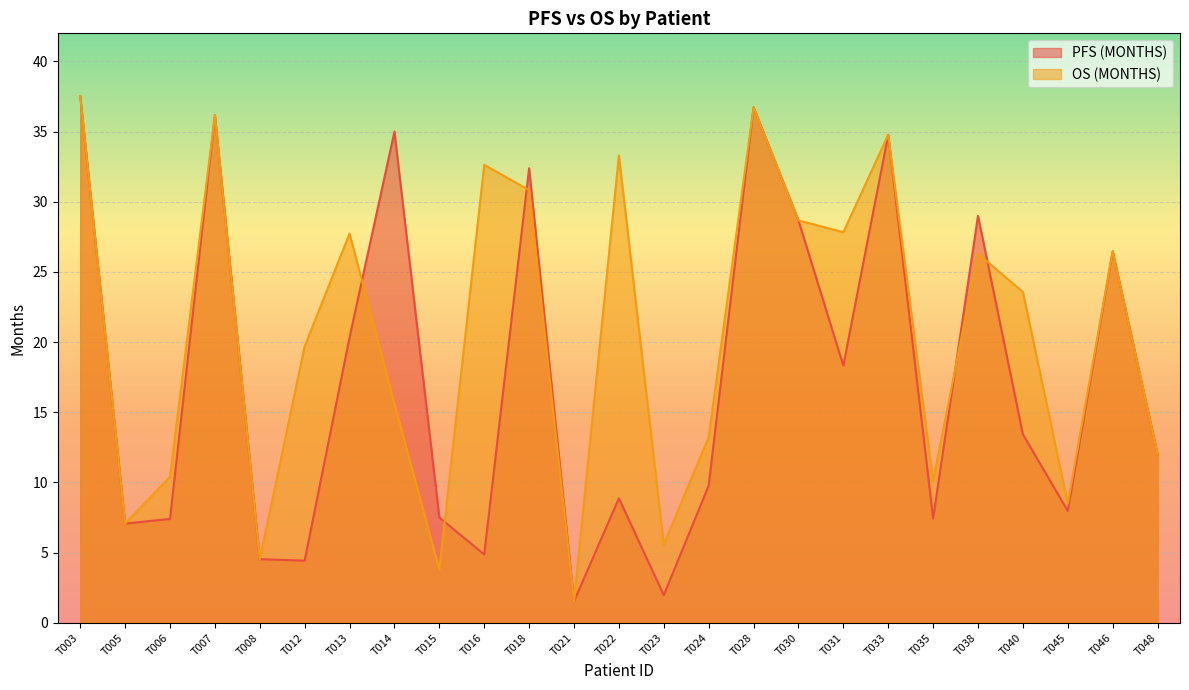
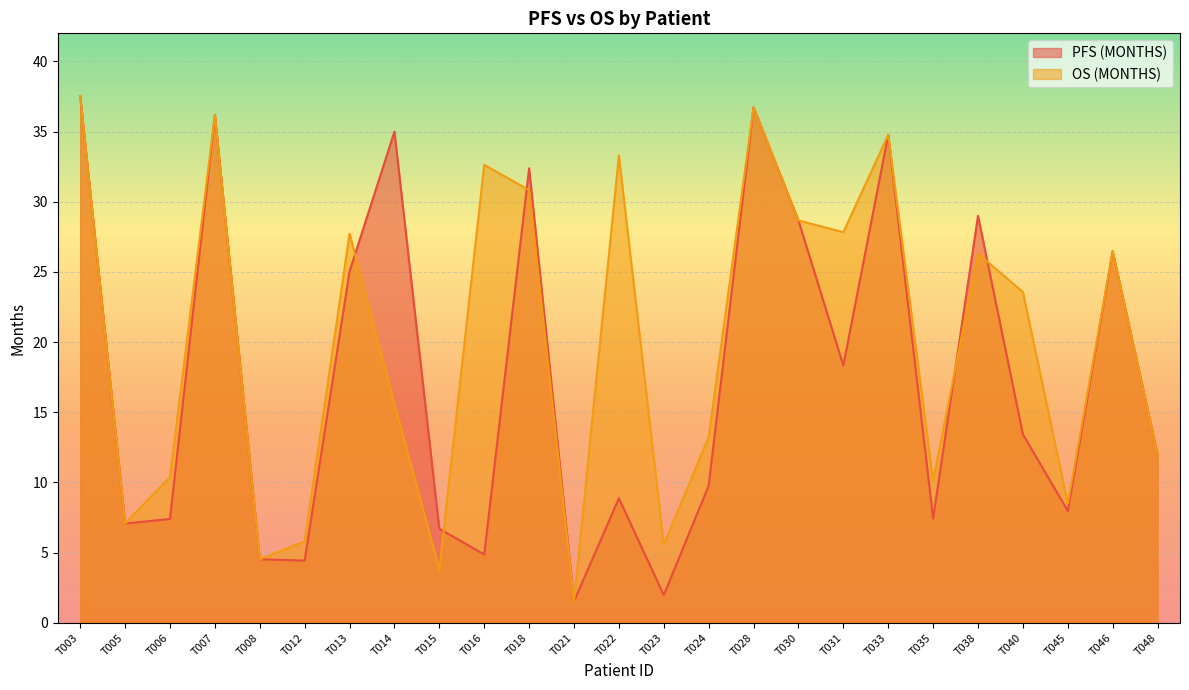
OS (MONTHS), T012: 19.7 -> 5.8
PFS (MONTHS), T013: 20.3 -> 25.0
PFS (MONTHS), T015: 7.5 -> 6.7
